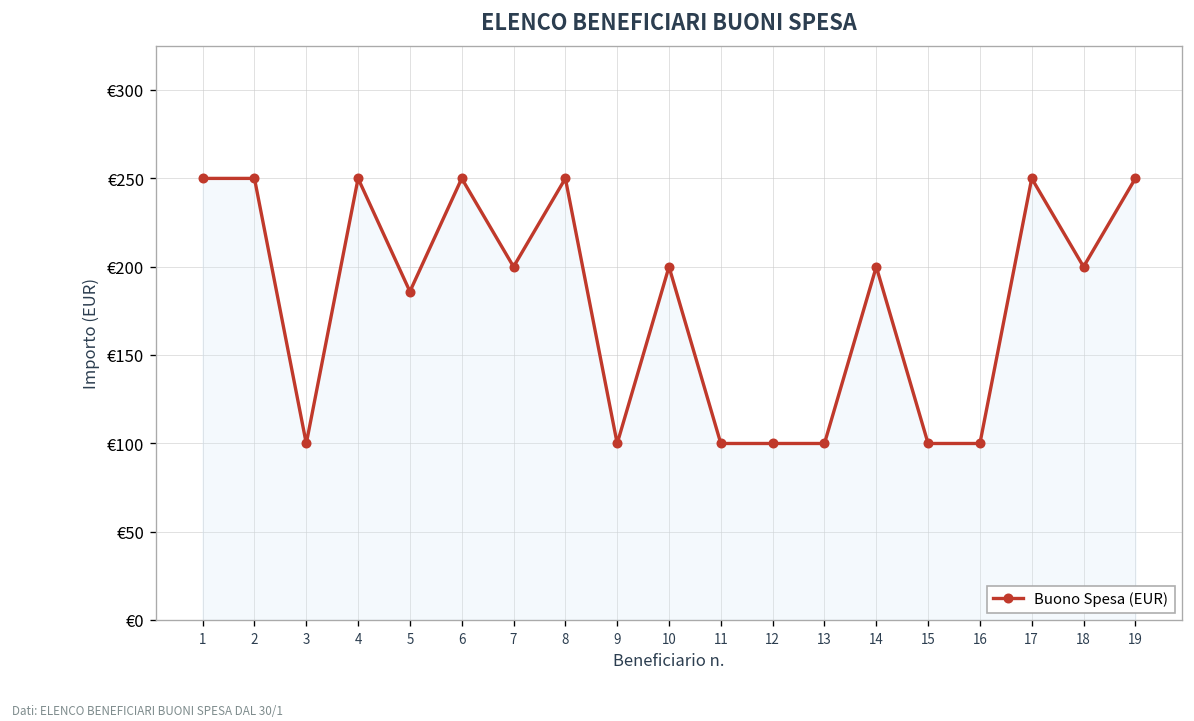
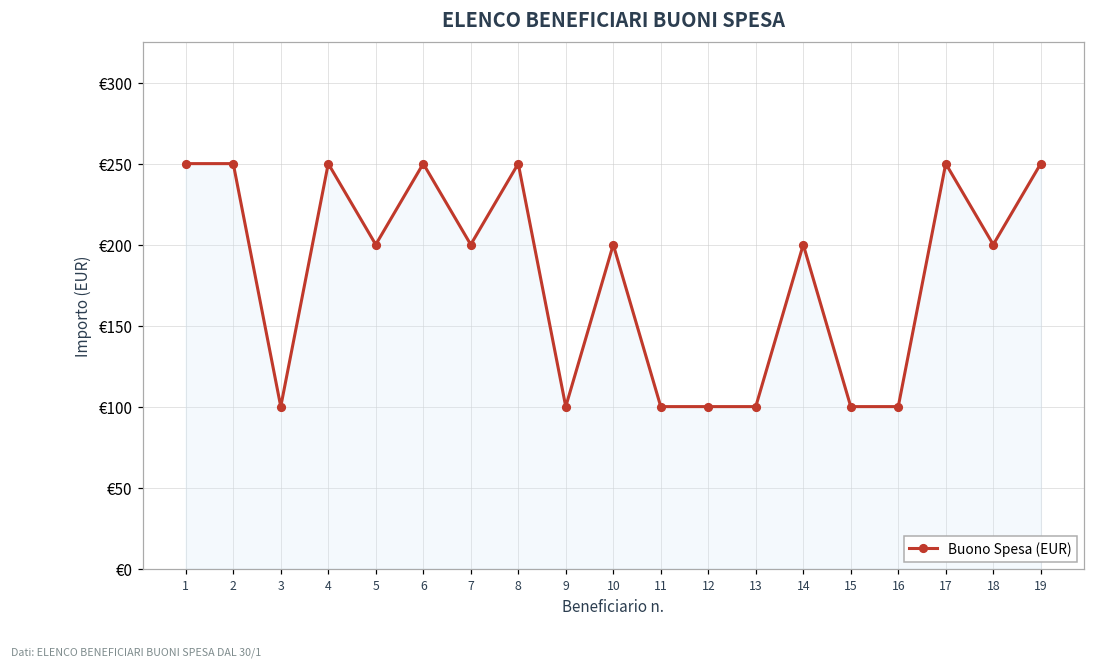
5: €186 -> €200
